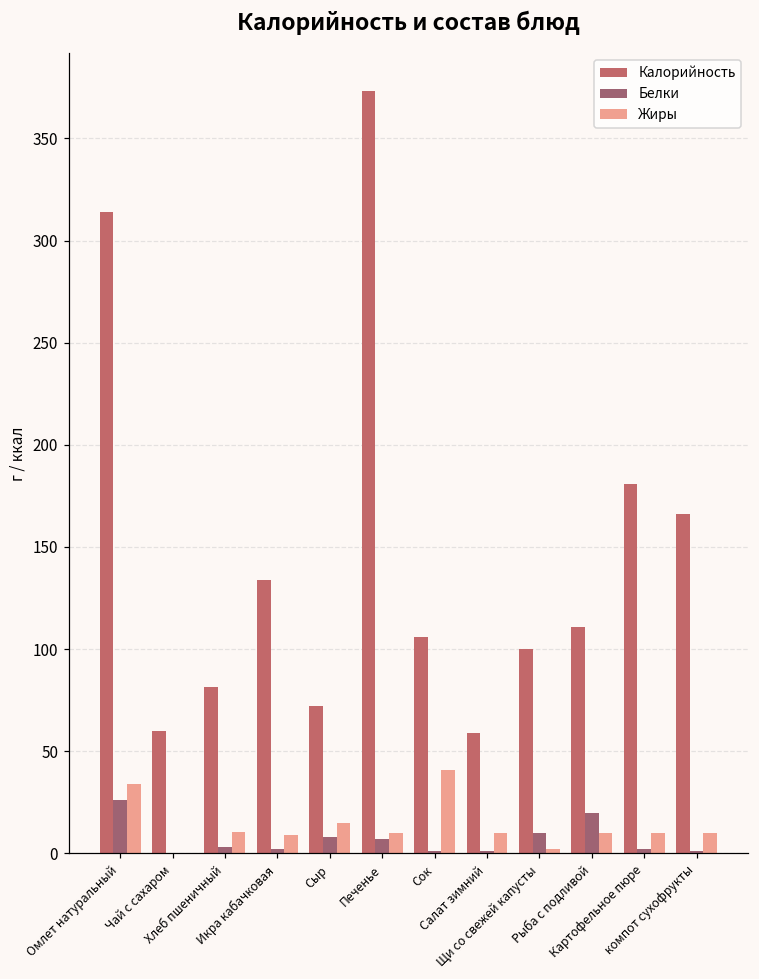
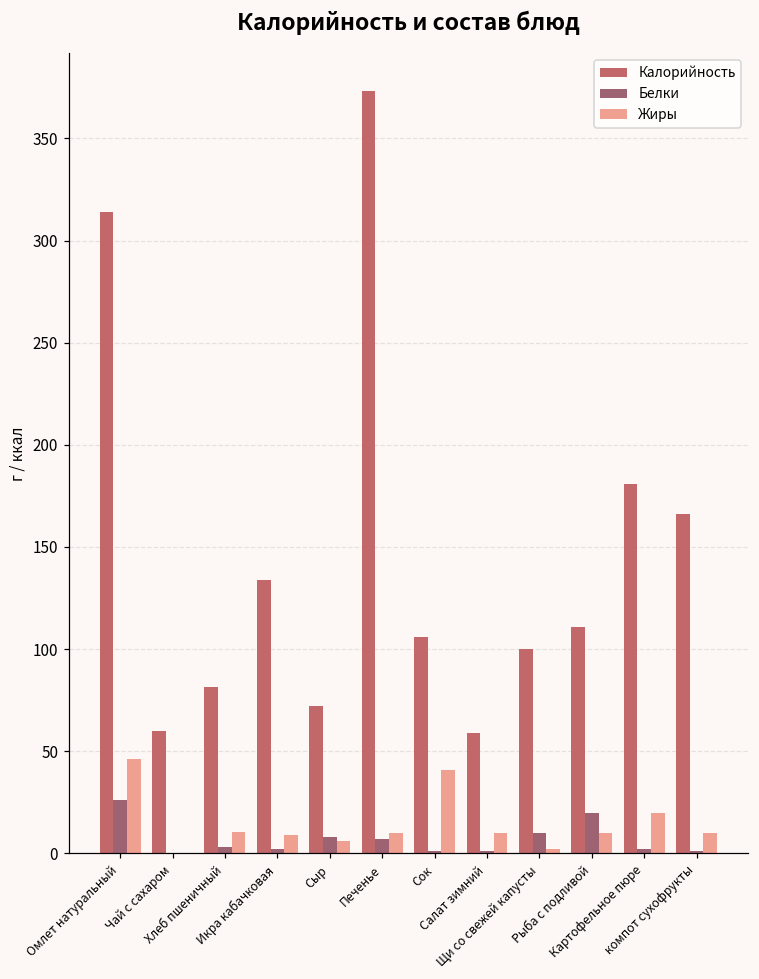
Жиры, Омлет натуральный: 34 -> 46
Жиры, Сыр: 15 -> 6
Жиры, Картофельное пюре: 10 -> 20
